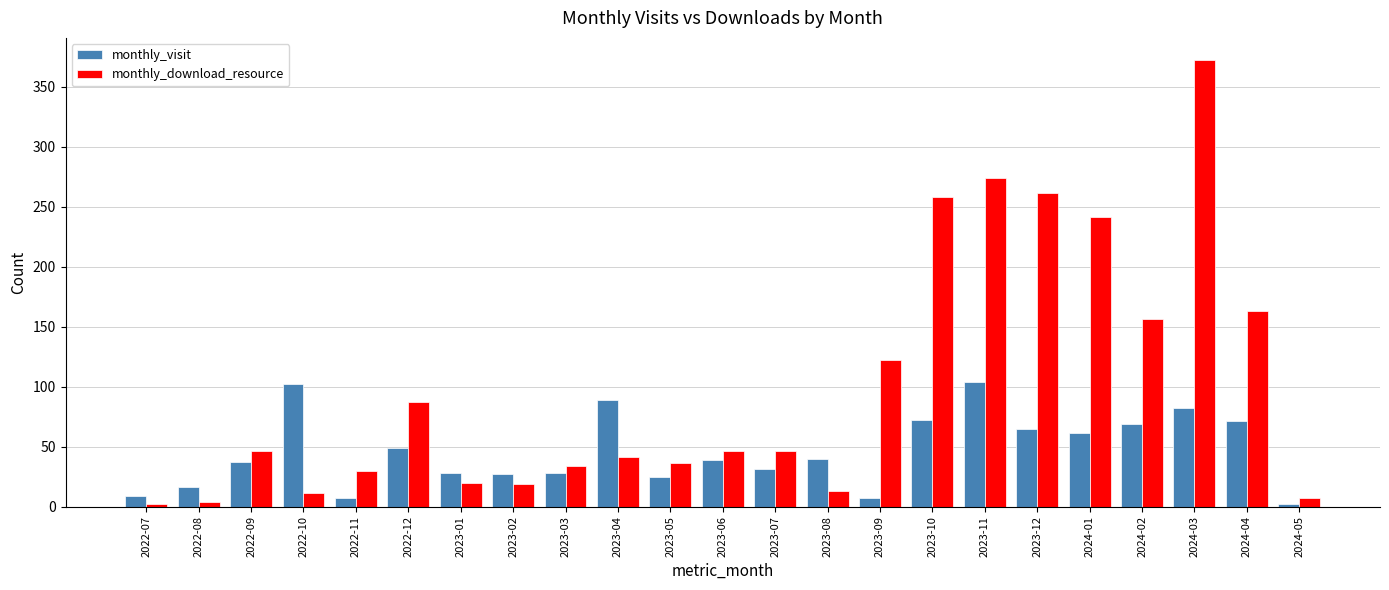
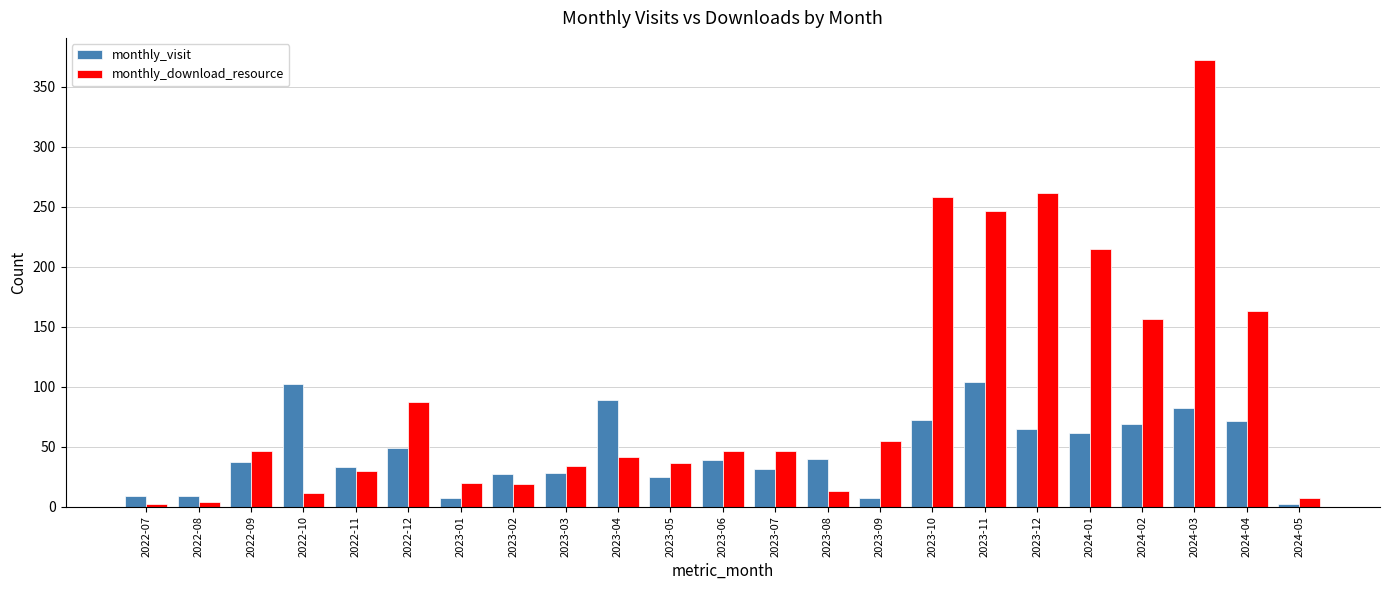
monthly_visit, 2022-08: 16 -> 9
monthly_visit, 2022-11: 7 -> 33
monthly_visit, 2023-01: 28 -> 7
monthly_download_resource, 2023-09: 122 -> 55
monthly_download_resource, 2023-11: 274 -> 246
monthly_download_resource, 2024-01: 241 -> 215
